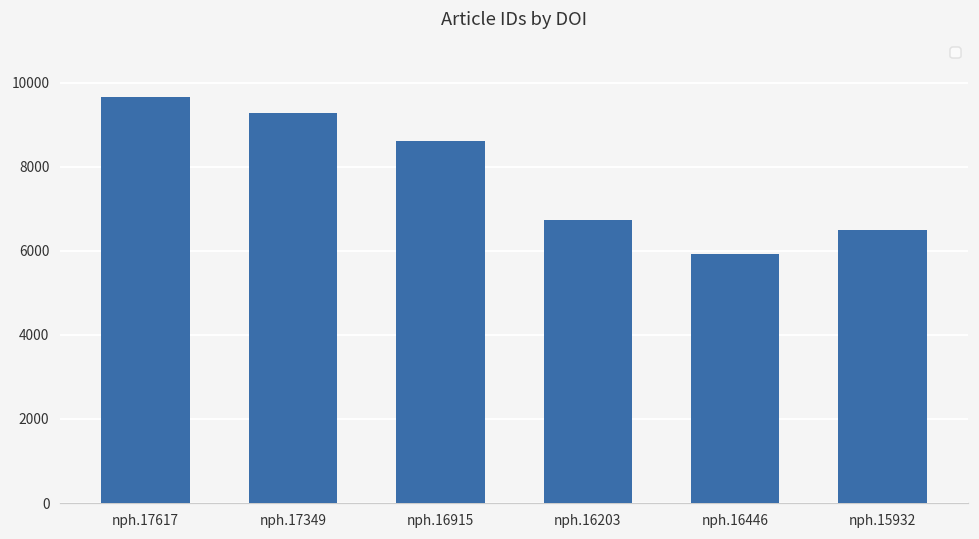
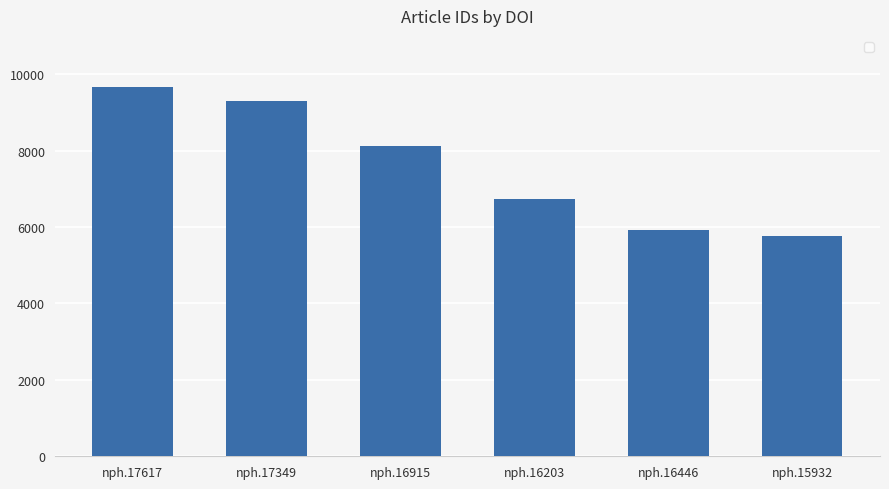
nph.16915: 8600 -> 8100
nph.15932: 6500 -> 5800
